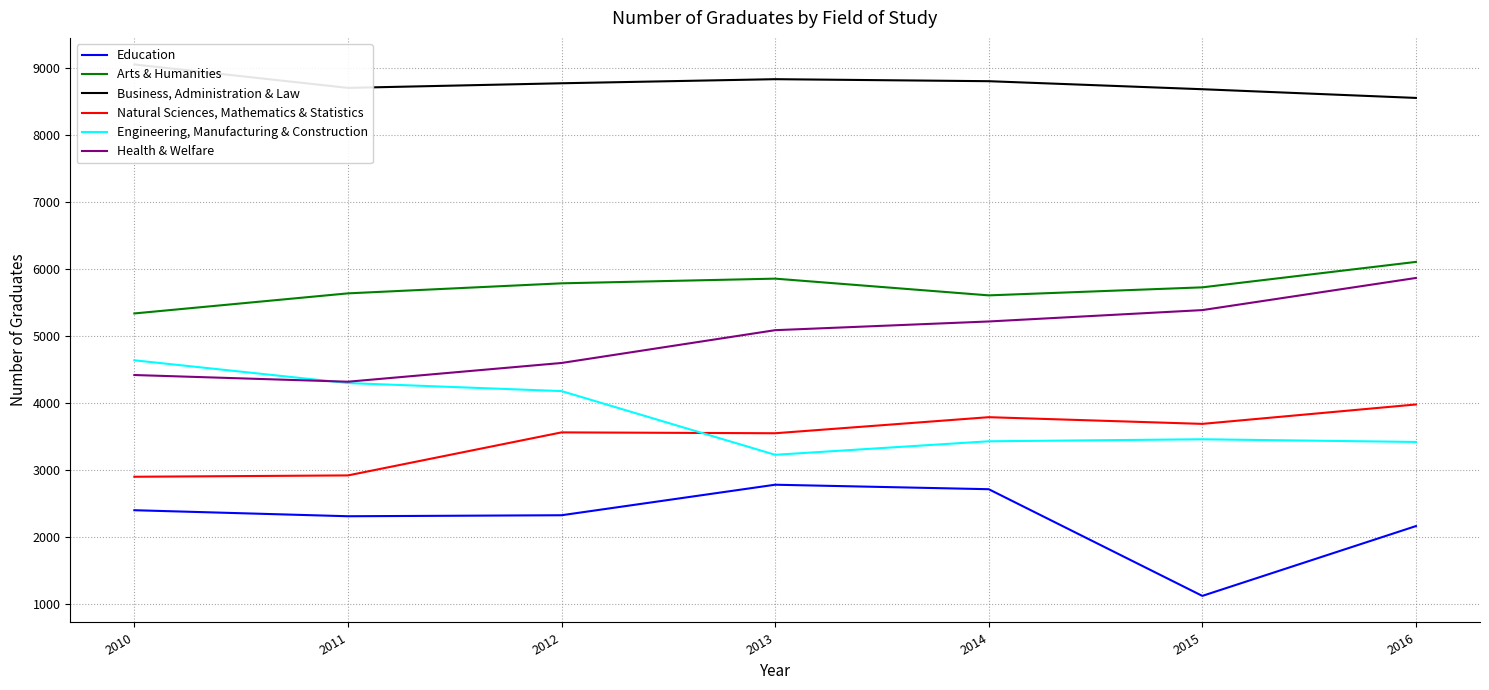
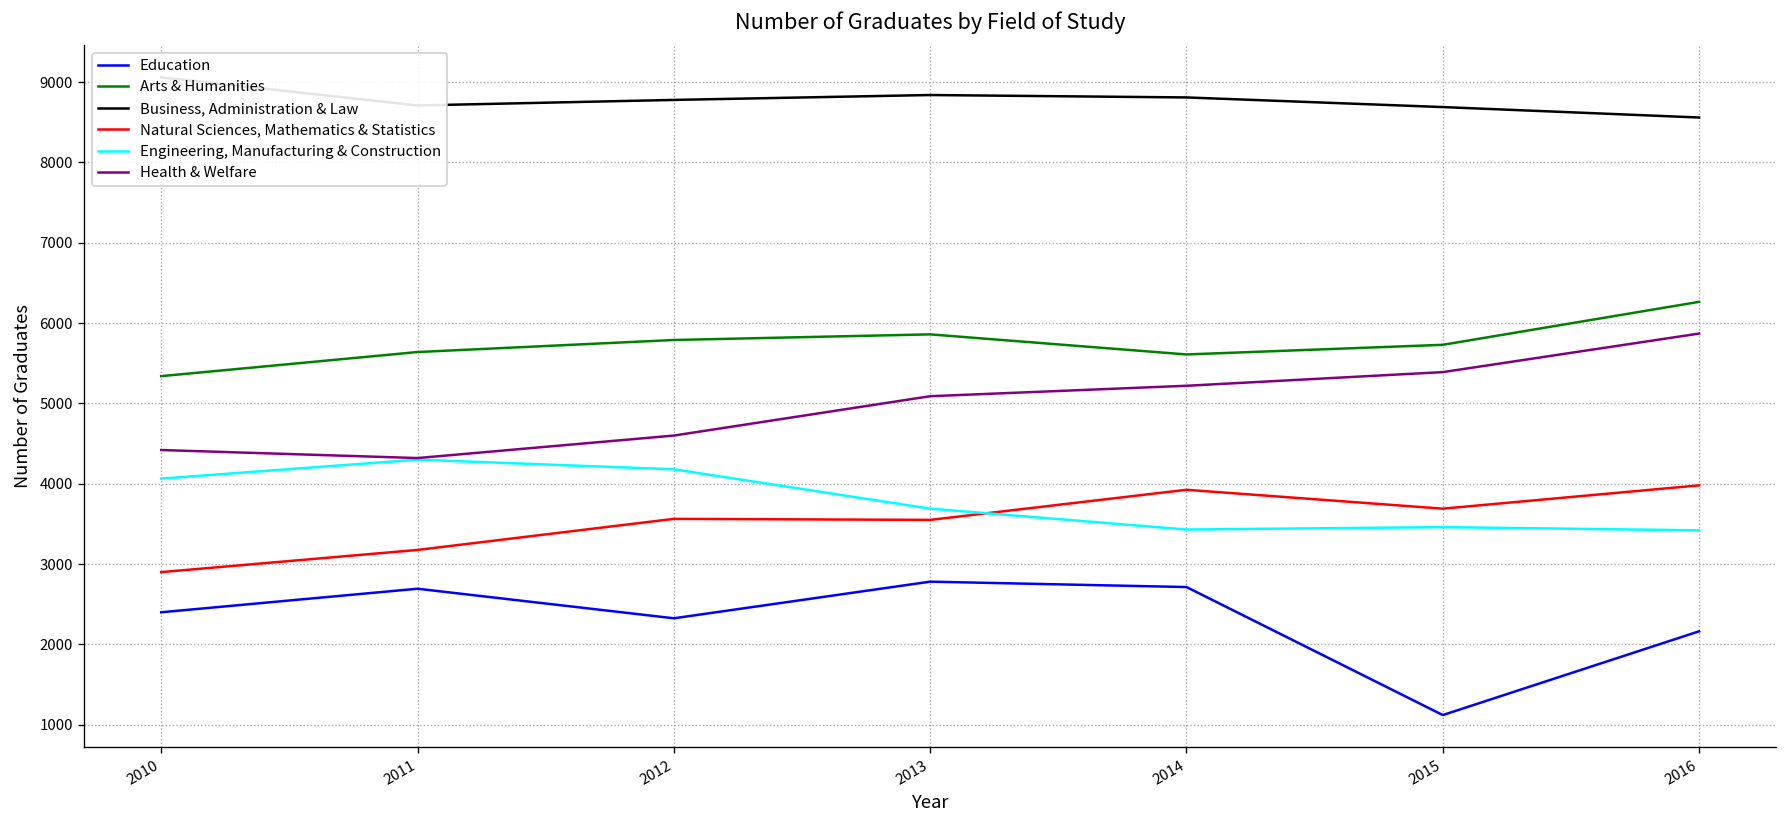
Engineering, Manufacturing & Construction, 2010: 4600 -> 4100
Education, 2011: 2300 -> 2700
Natural Sciences, Mathematics & Statistics, 2011: 2900 -> 3200
Engineering, Manufacturing & Construction, 2013: 3200 -> 3700
Natural Sciences, Mathematics & Statistics, 2014: 3800 -> 3900
Arts & Humanities, 2016: 6100 -> 6300
